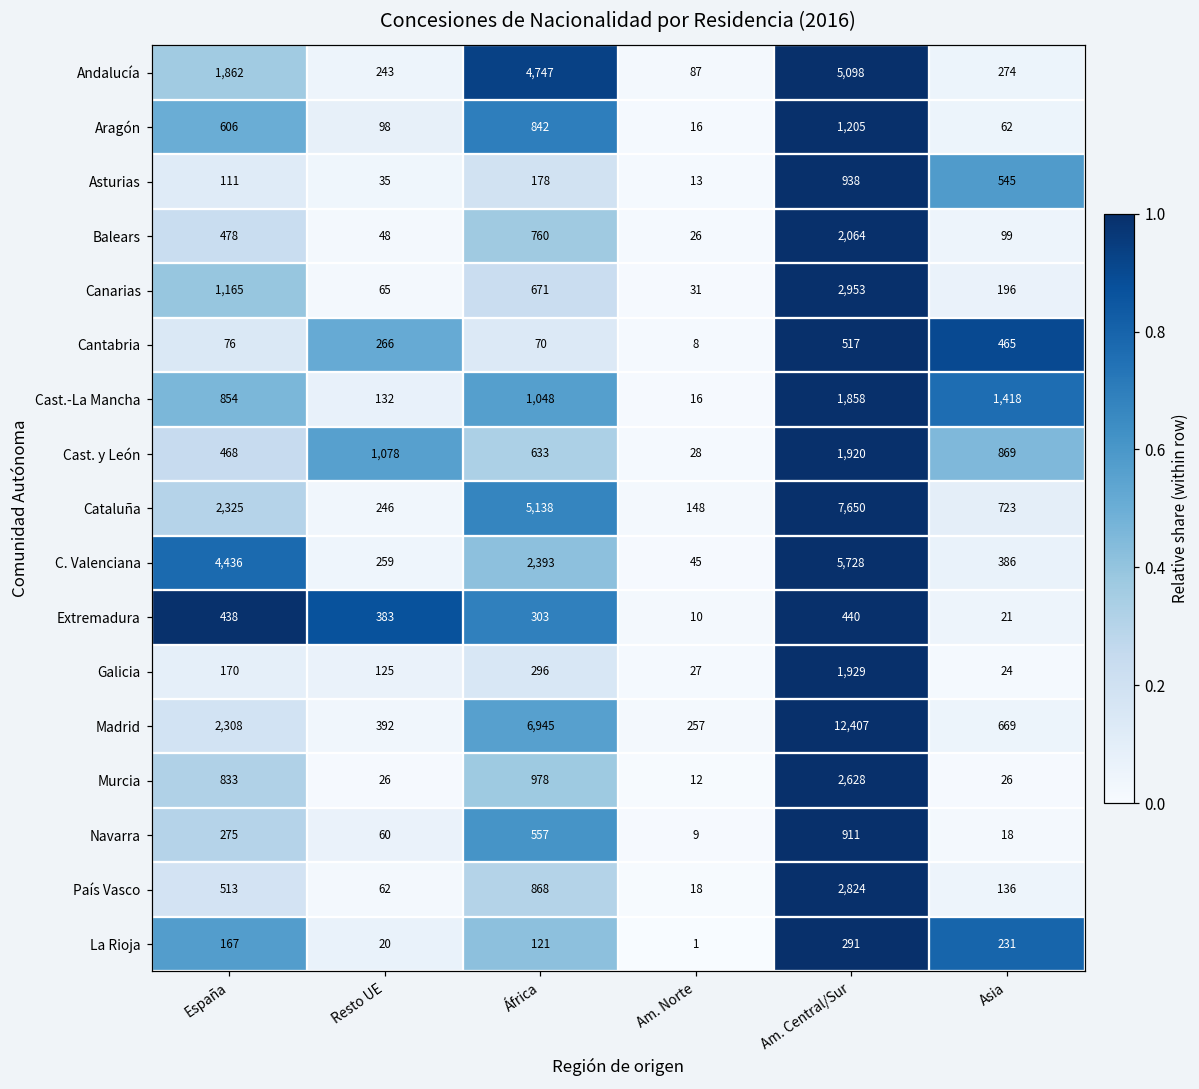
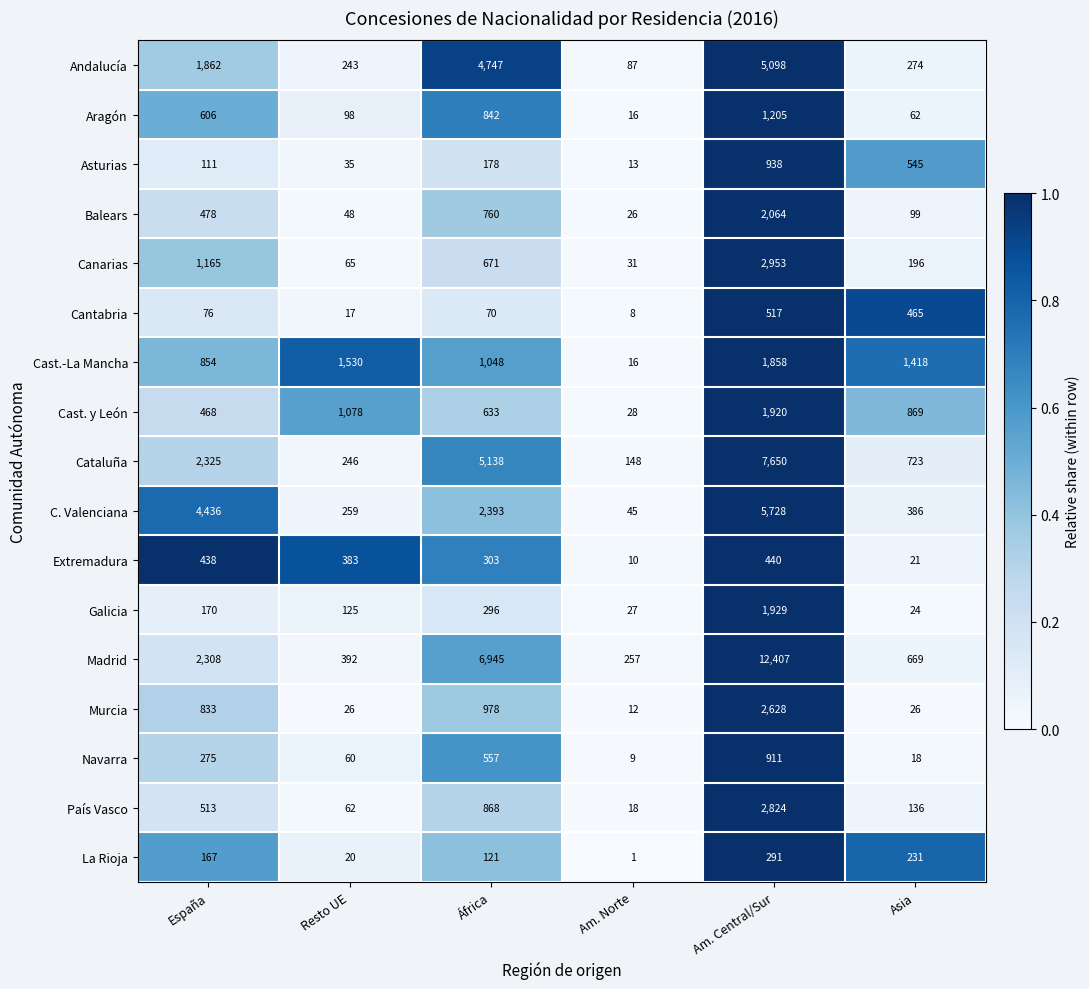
Cantabria, Resto UE: 266 -> 17
Cast.-La Mancha, Resto UE: 132 -> 1,530
